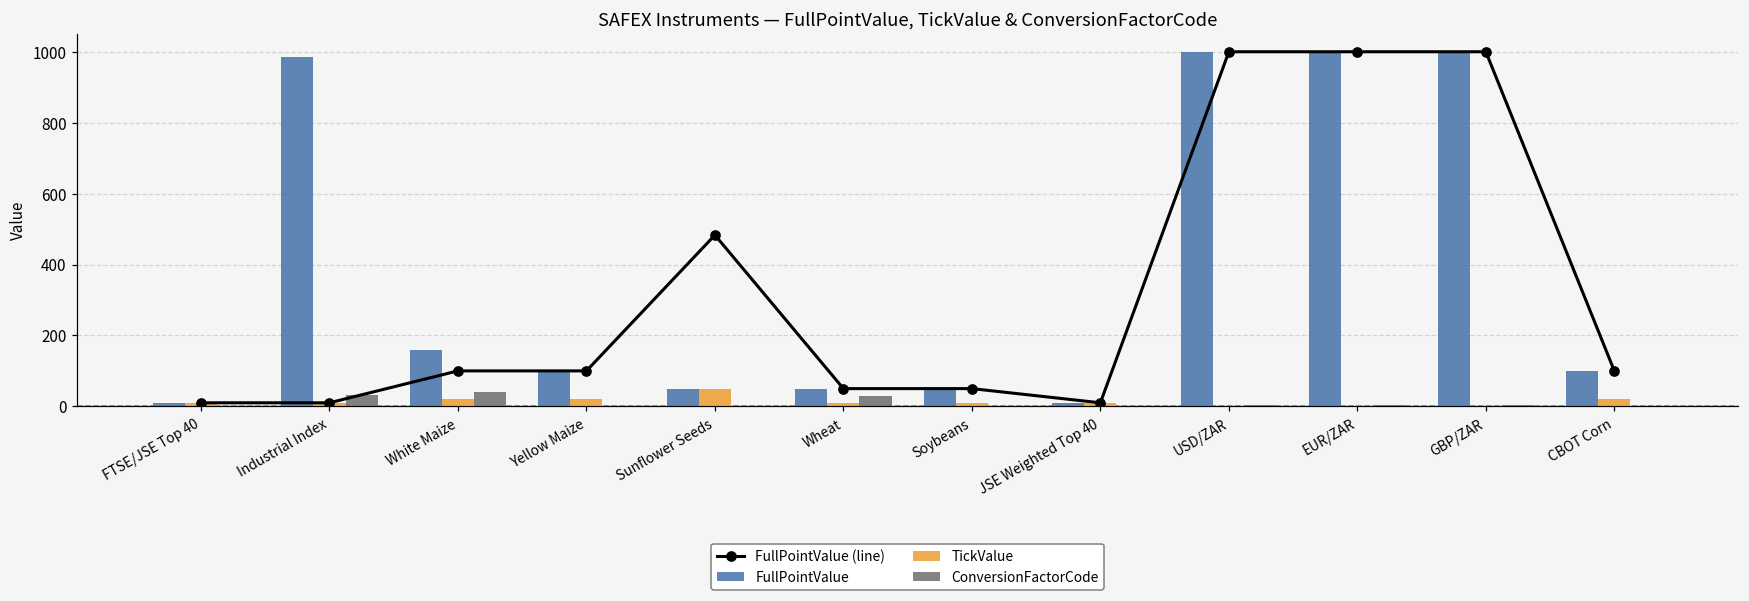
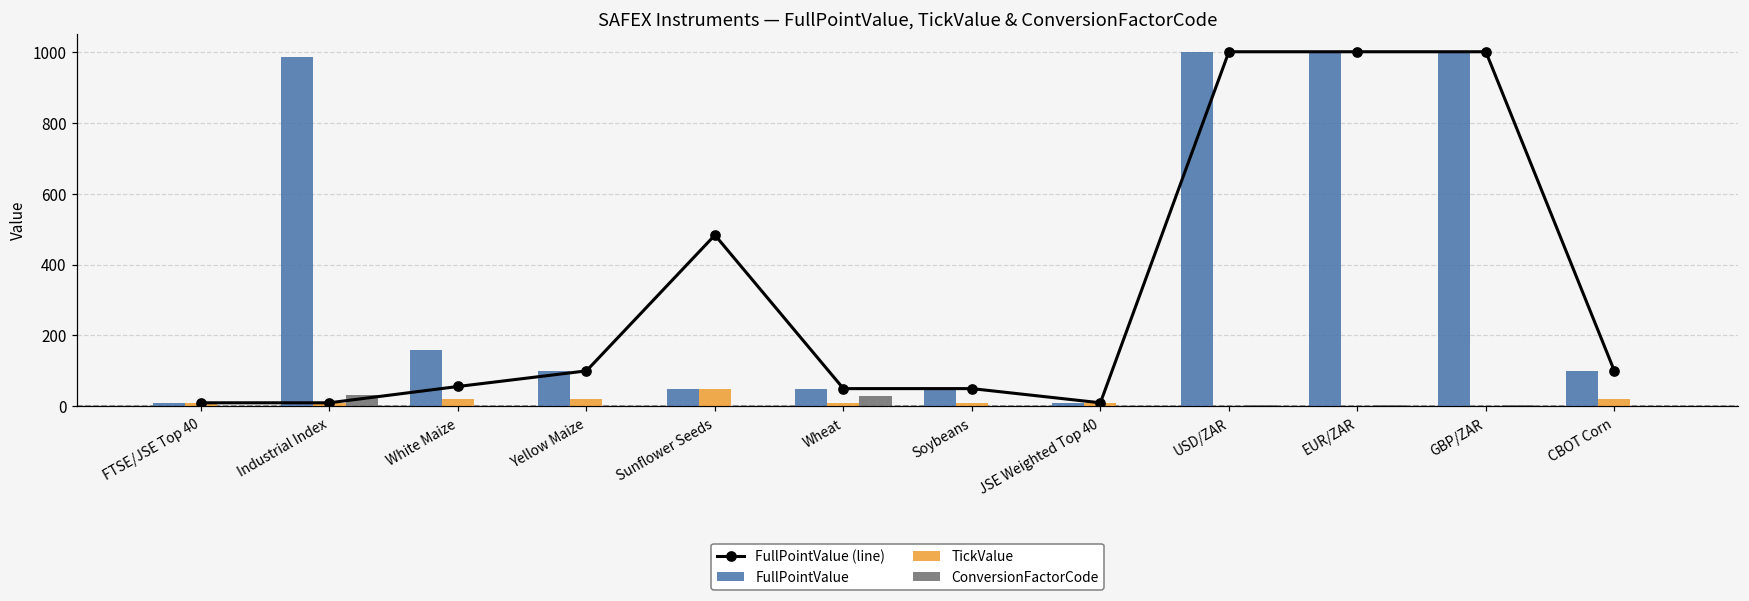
FullPointValue (line), White Maize: 100 -> 60
ConversionFactorCode, White Maize: 40 -> 0
